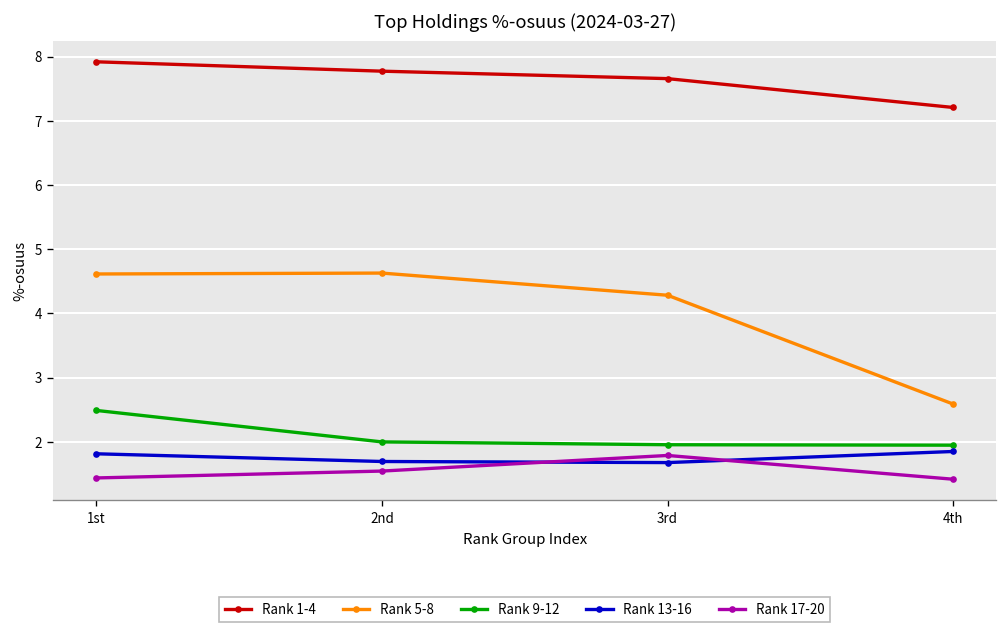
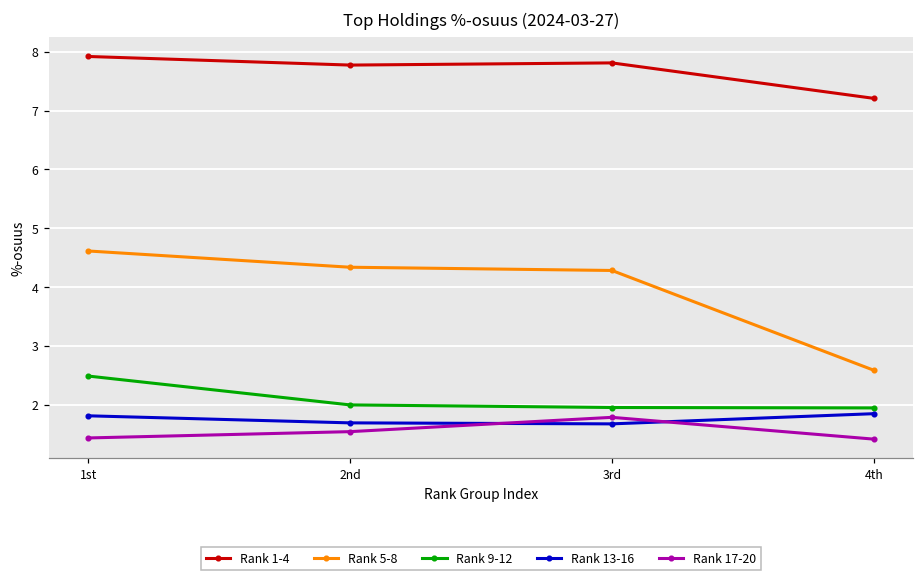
Rank 5-8, 2nd: 4.6 -> 4.3
Rank 1-4, 3rd: 7.7 -> 7.8
